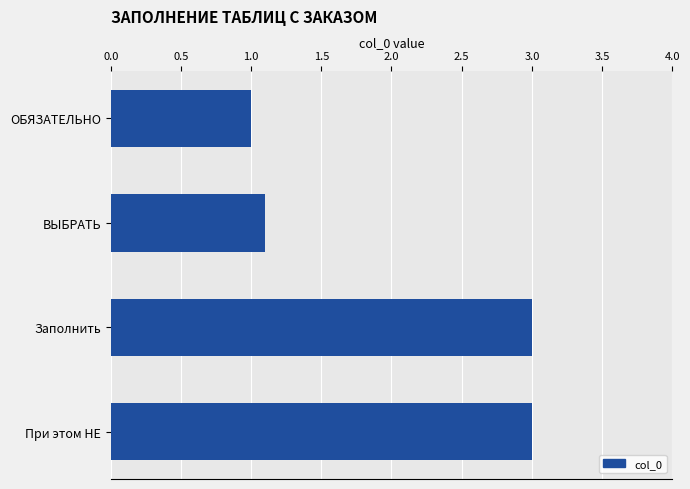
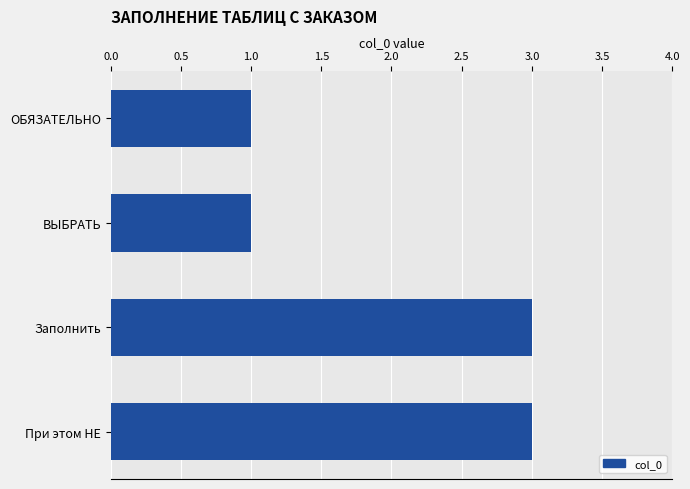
ВЫБРАТЬ: 1.1 -> 1.0
